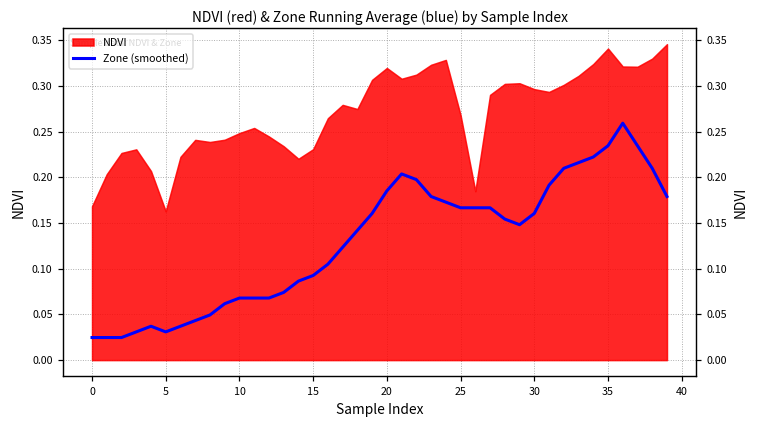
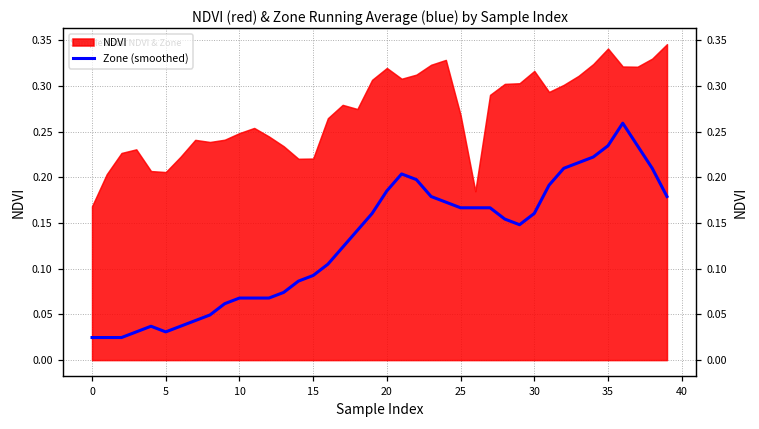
NDVI, 5: 0.16 -> 0.21
NDVI, 15: 0.23 -> 0.22
NDVI, 30: 0.30 -> 0.32
